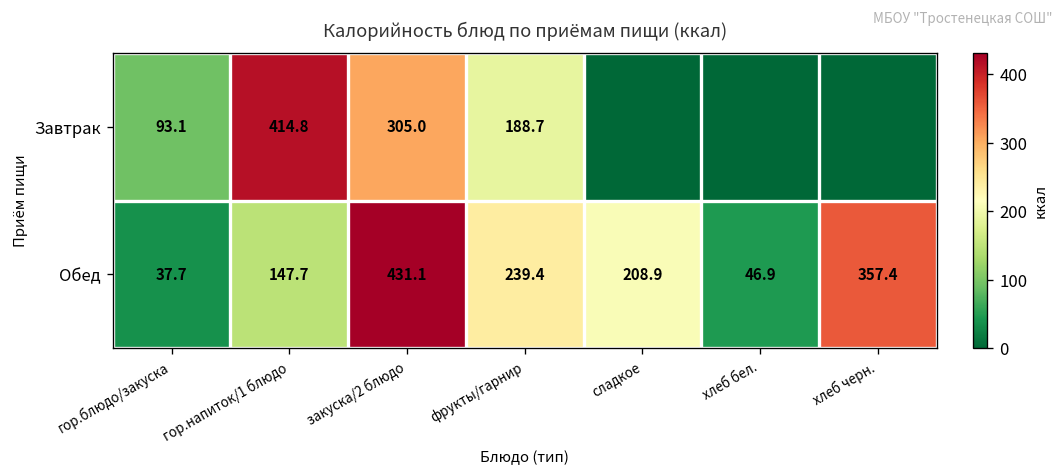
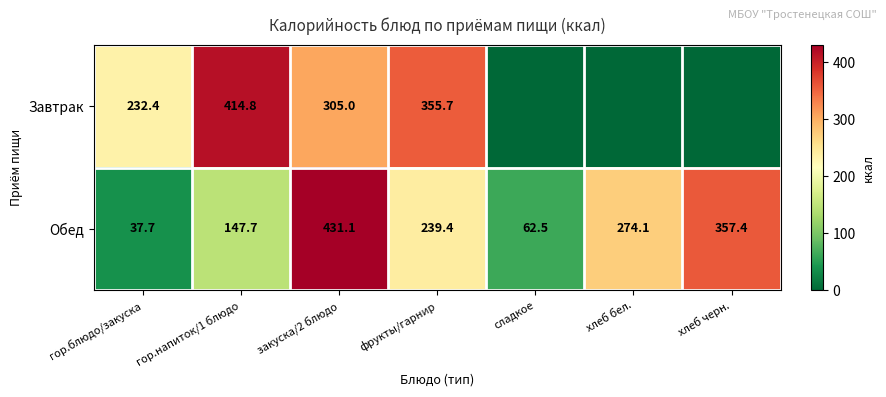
Завтрак, гор.блюдо/закуска: 93.1 -> 232.4
Завтрак, фрукты/гарнир: 188.7 -> 355.7
Обед, сладкое: 208.9 -> 62.5
Обед, хлеб бел.: 46.9 -> 274.1
